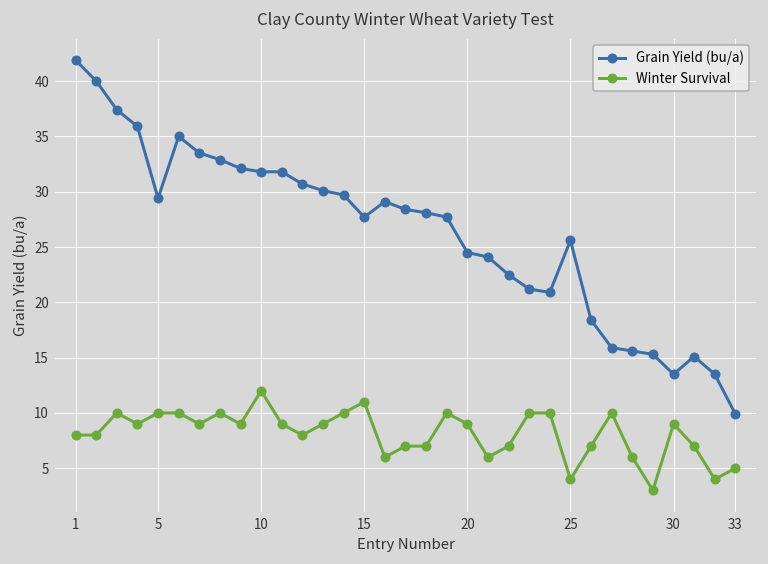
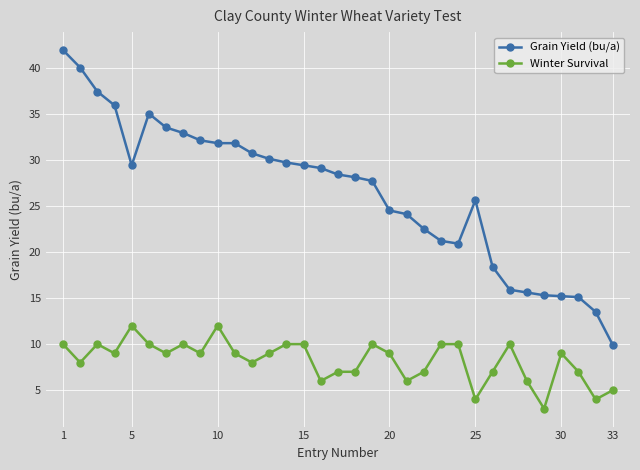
Winter Survival, 1: 8 -> 10
Winter Survival, 5: 10 -> 12
Grain Yield (bu/a), 15: 28 -> 29
Winter Survival, 15: 11 -> 10
Grain Yield (bu/a), 30: 14 -> 15
